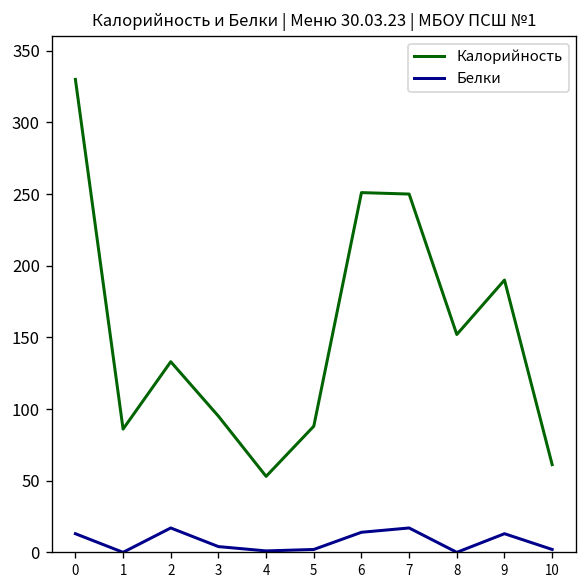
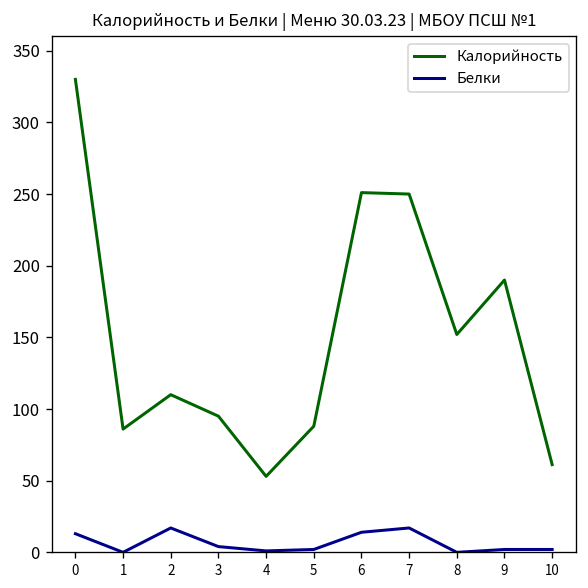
Калорийность, 2: 133 -> 110
Белки, 9: 13 -> 2
